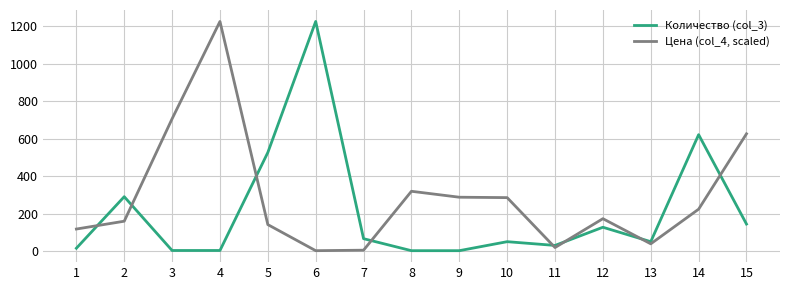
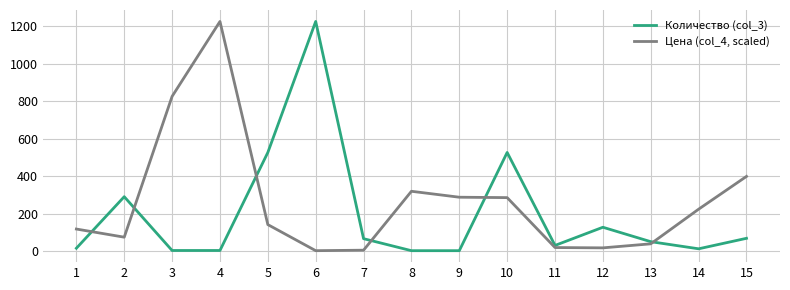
Цена (col_4, scaled), 2: 160 -> 70
Цена (col_4, scaled), 3: 710 -> 830
Количество (col_3), 10: 50 -> 530
Цена (col_4, scaled), 12: 170 -> 20
Количество (col_3), 14: 620 -> 10
Количество (col_3), 15: 140 -> 70
Цена (col_4, scaled), 15: 630 -> 400
